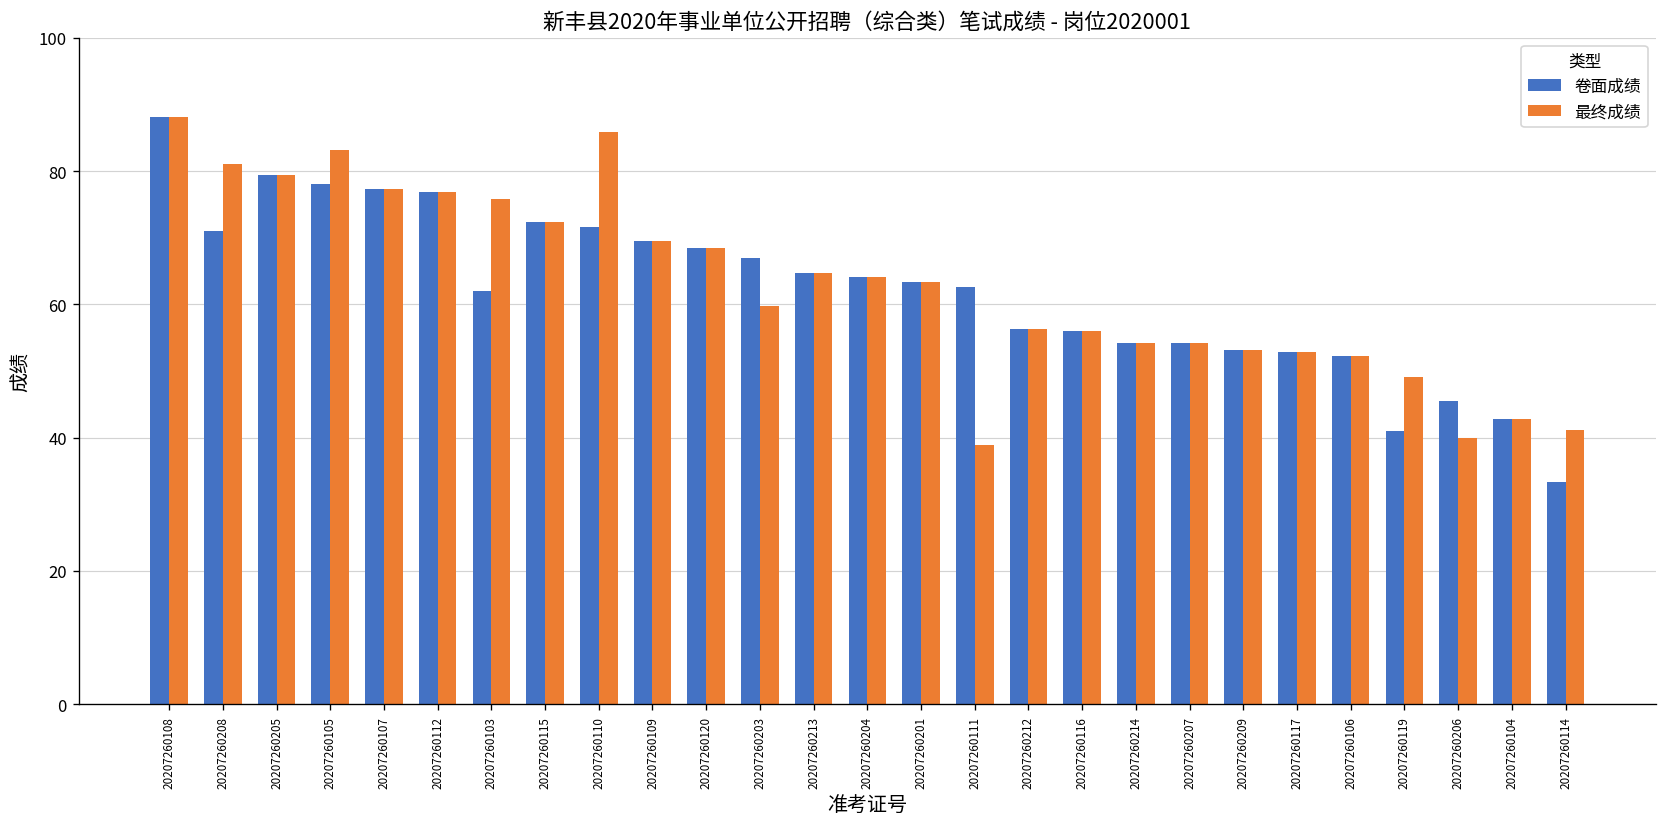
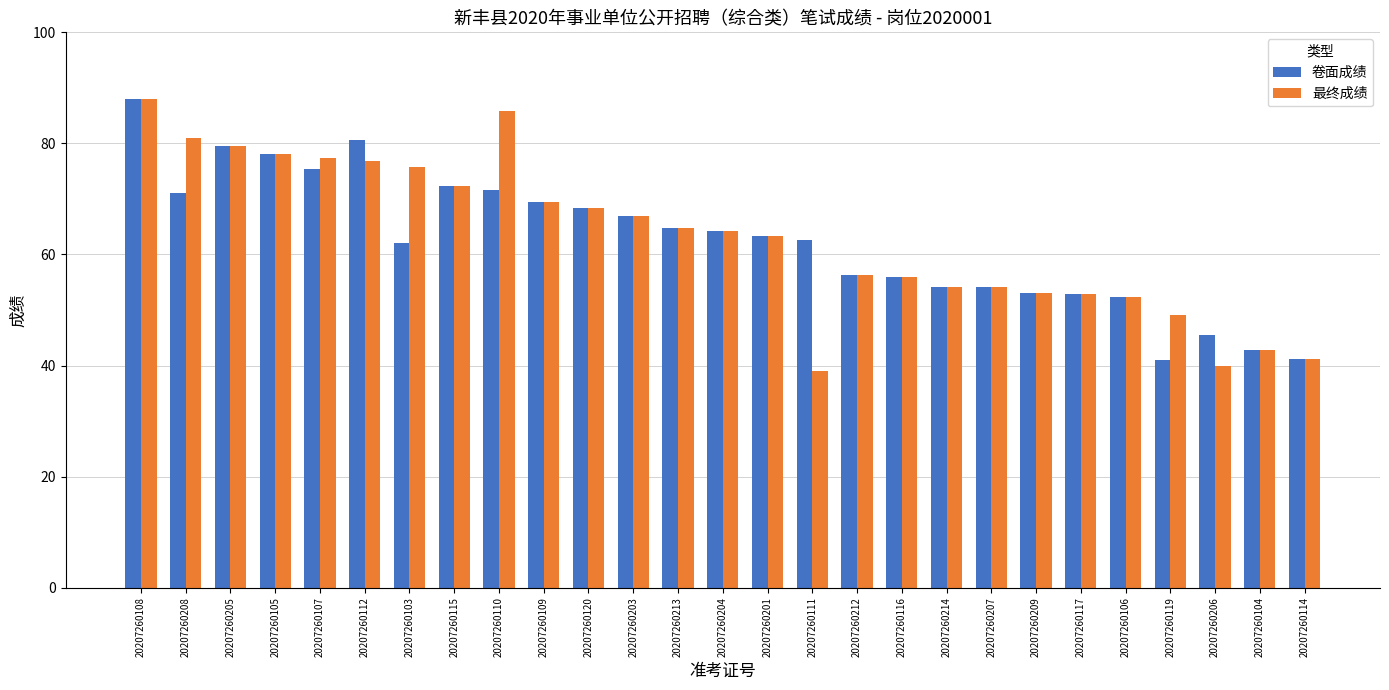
最终成绩, 20207260105: 83 -> 78
卷面成绩, 20207260107: 77 -> 75
卷面成绩, 20207260112: 77 -> 81
最终成绩, 20207260203: 60 -> 67
卷面成绩, 20207260114: 33 -> 41
